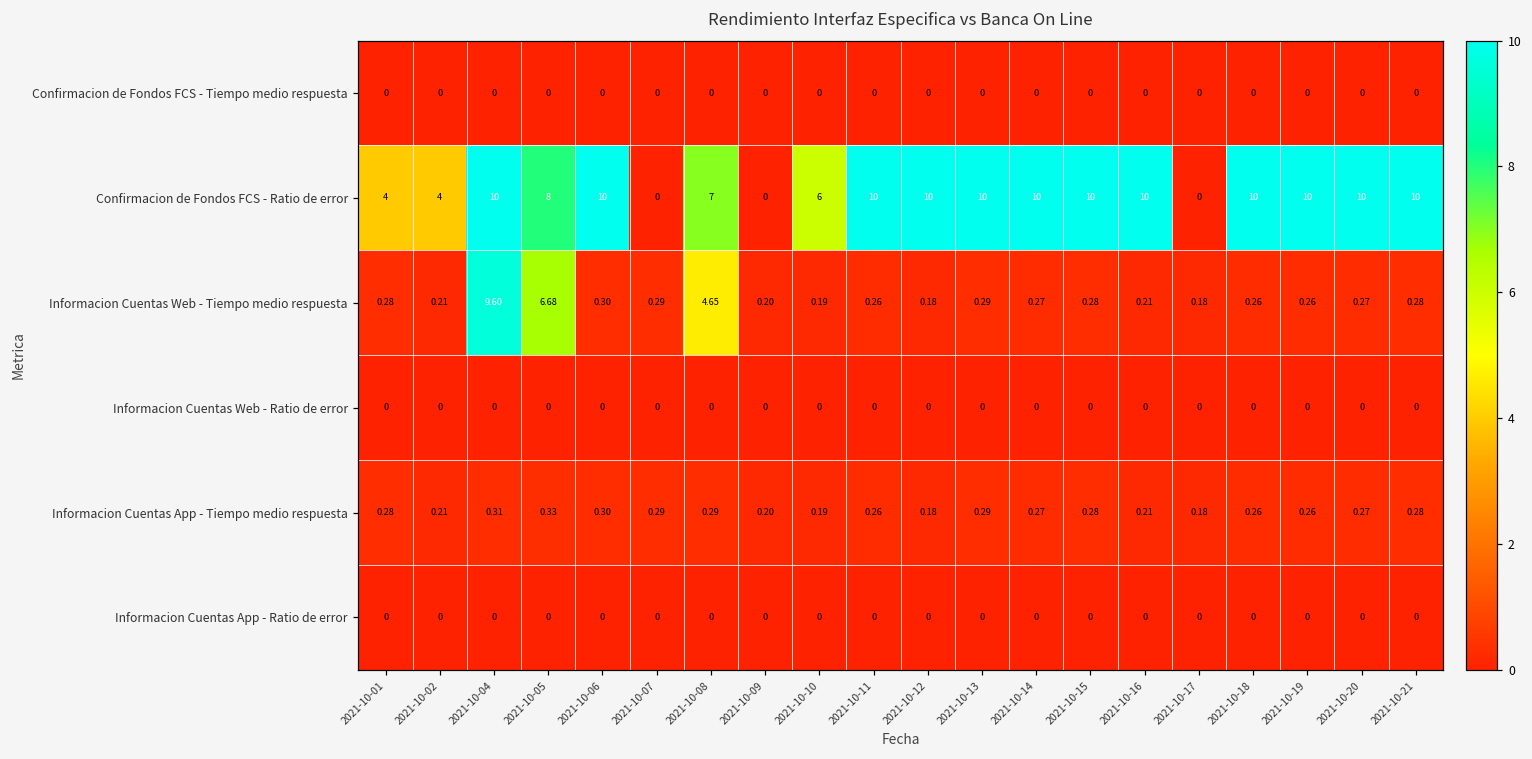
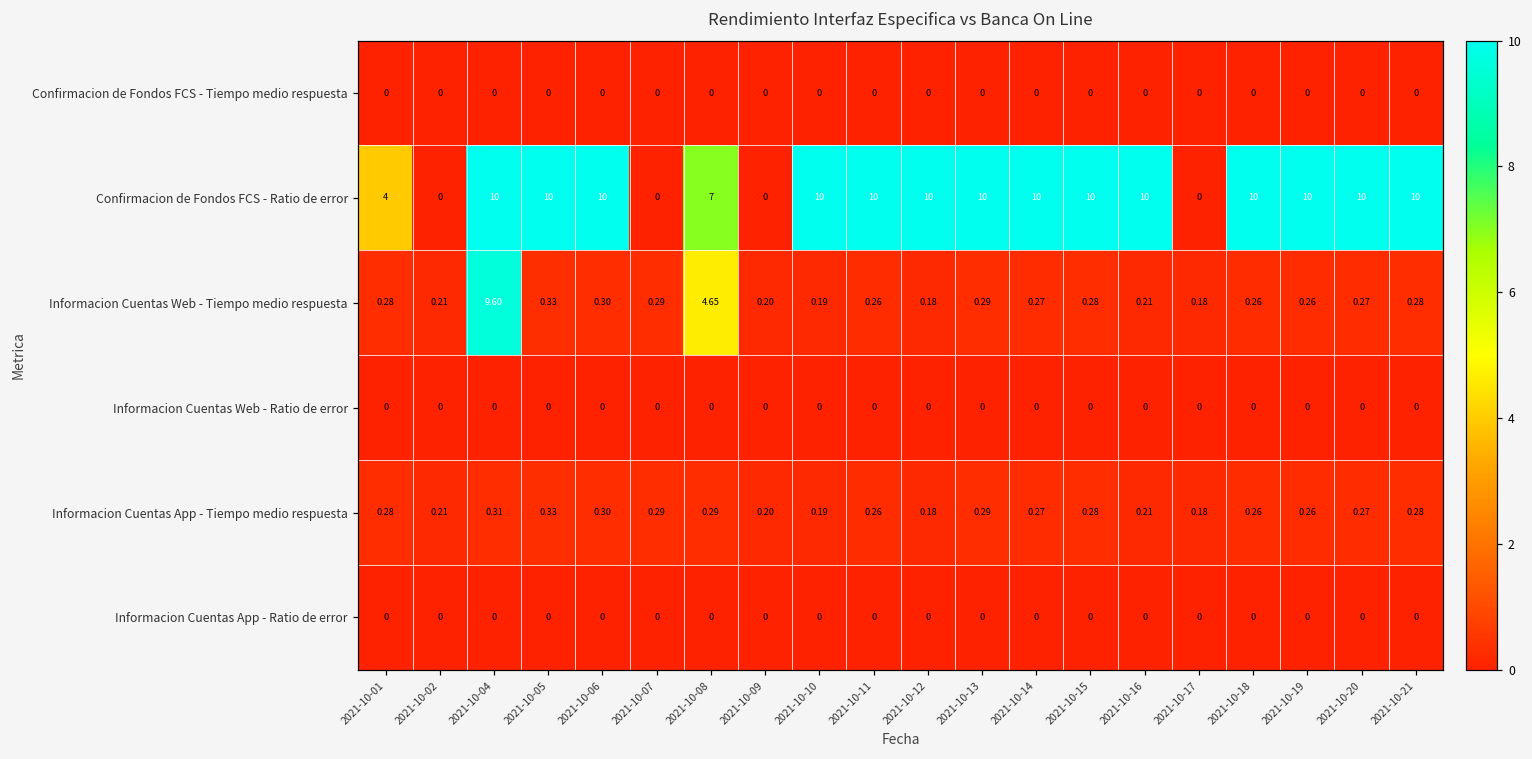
Confirmacion de Fondos FCS - Ratio de error, 2021-10-02: 4 -> 0
Confirmacion de Fondos FCS - Ratio de error, 2021-10-05: 8 -> 10
Confirmacion de Fondos FCS - Ratio de error, 2021-10-10: 6 -> 10
Informacion Cuentas Web - Tiempo medio respuesta, 2021-10-05: 6.68 -> 0.33
